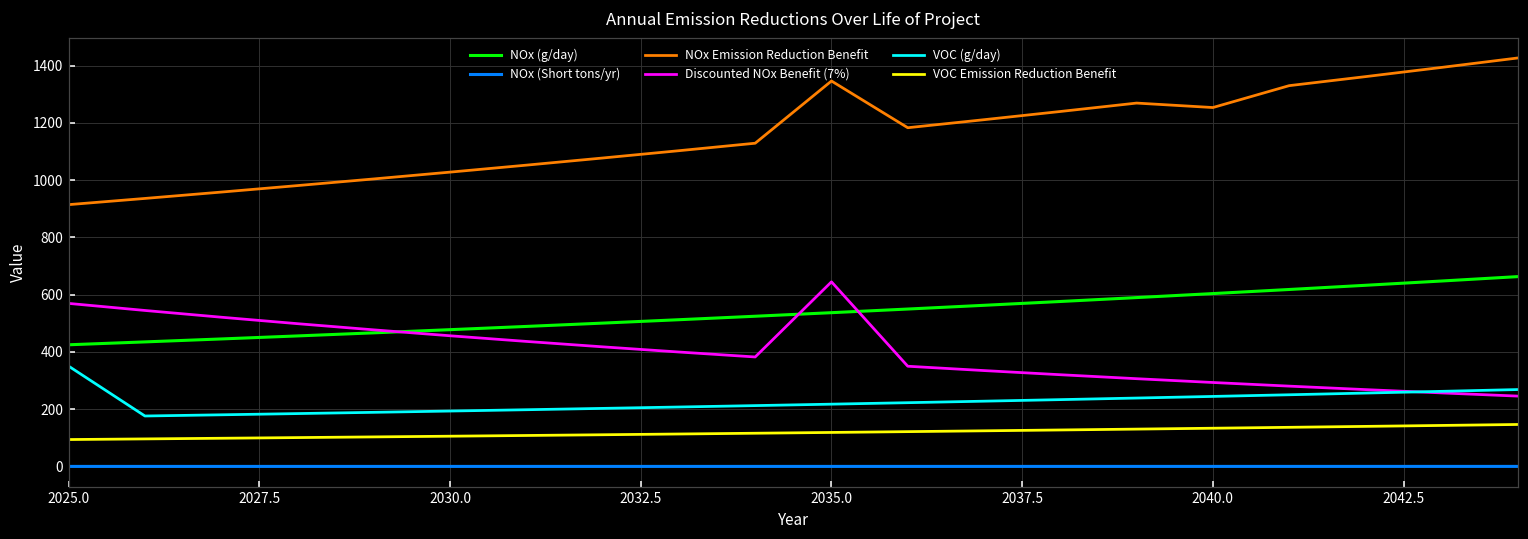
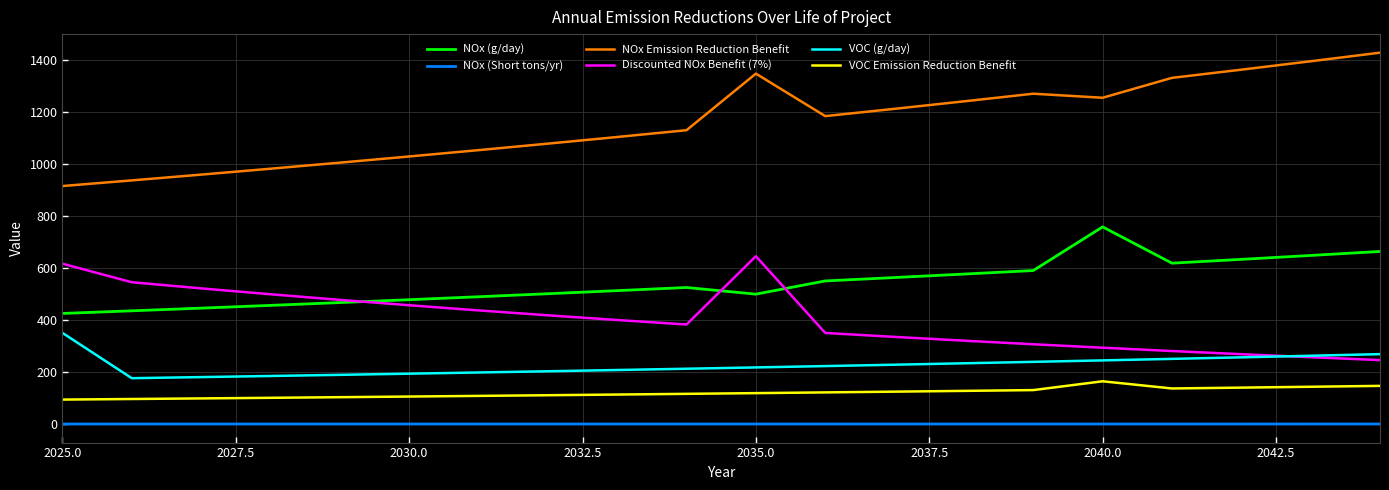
Discounted NOx Benefit (7%), 2025.0: 570 -> 620
NOx (g/day), 2035.0: 540 -> 500
NOx (g/day), 2040.0: 600 -> 760
VOC Emission Reduction Benefit, 2040.0: 130 -> 160
